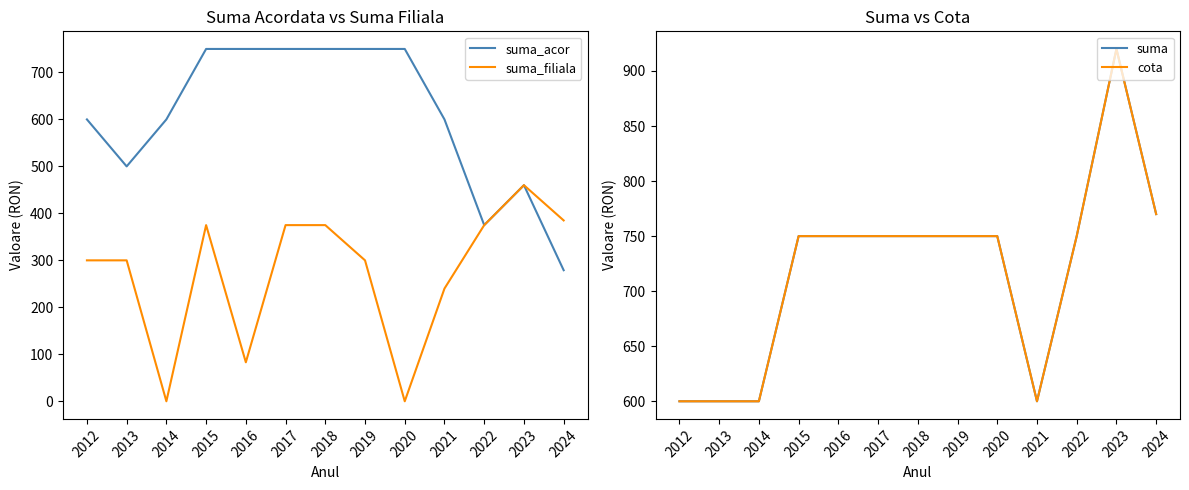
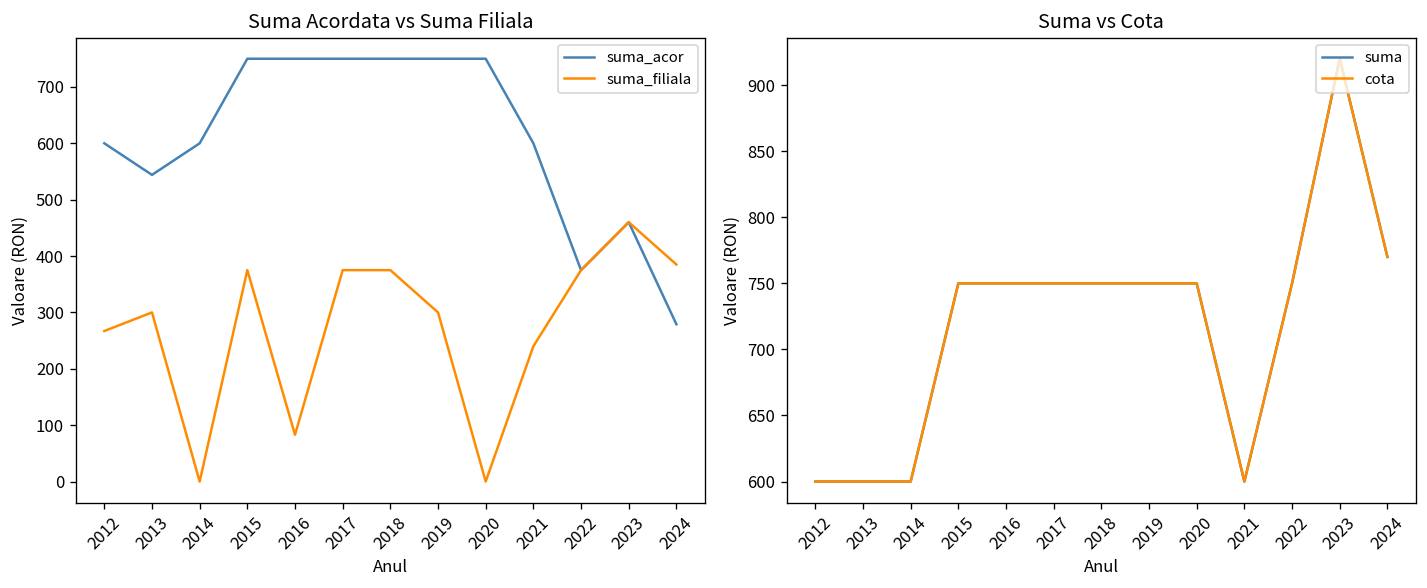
Suma Acordata vs Suma Filiala, suma_filiala, 2012: 300 -> 270
Suma Acordata vs Suma Filiala, suma_acor, 2013: 500 -> 540
